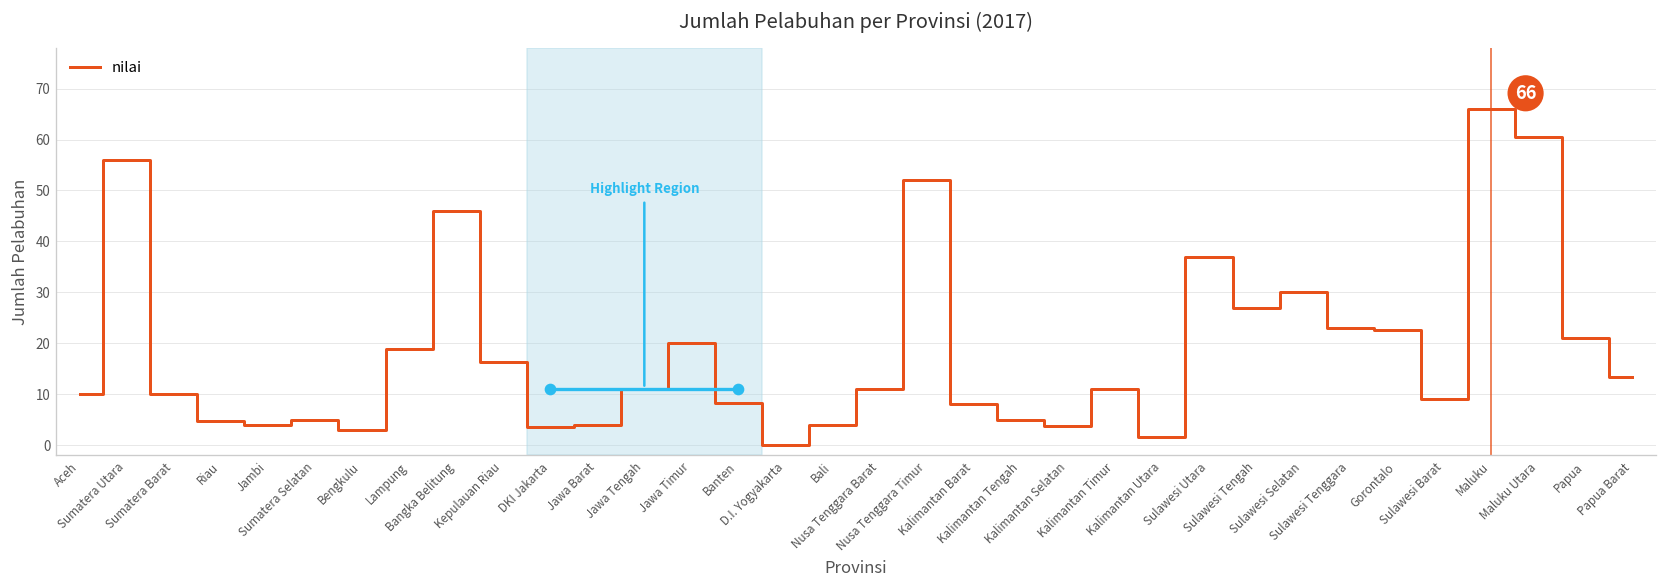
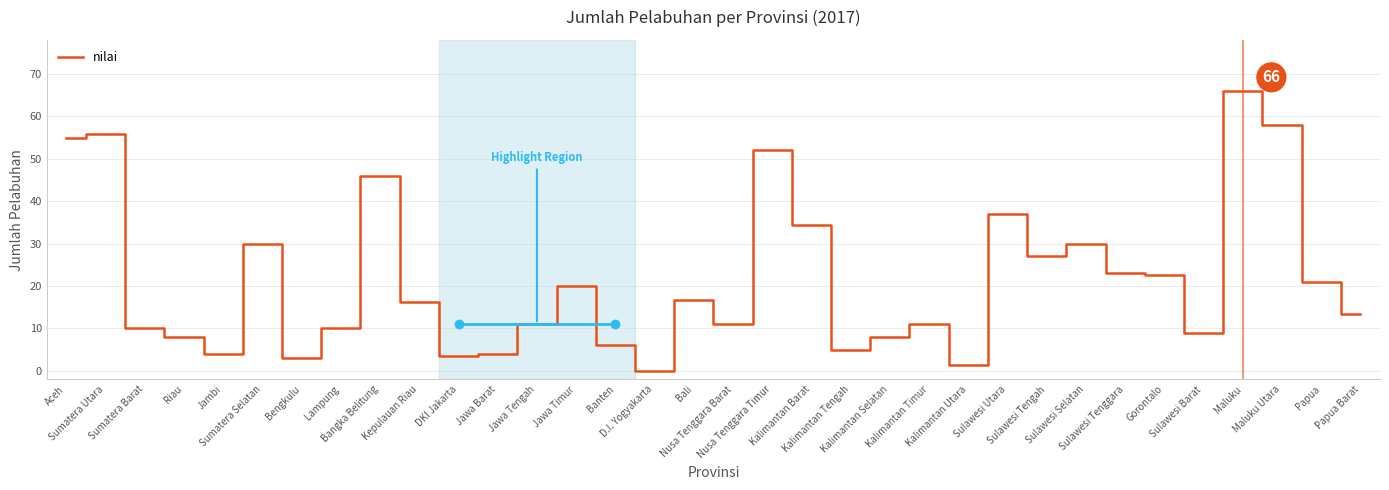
nilai, Aceh: 10 -> 55
nilai, Riau: 5 -> 8
nilai, Sumatera Selatan: 5 -> 30
nilai, Lampung: 19 -> 10
nilai, Banten: 8 -> 6
nilai, Bali: 4 -> 17
nilai, Kalimantan Barat: 8 -> 34
nilai, Kalimantan Selatan: 4 -> 8
nilai, Maluku Utara: 60 -> 58
